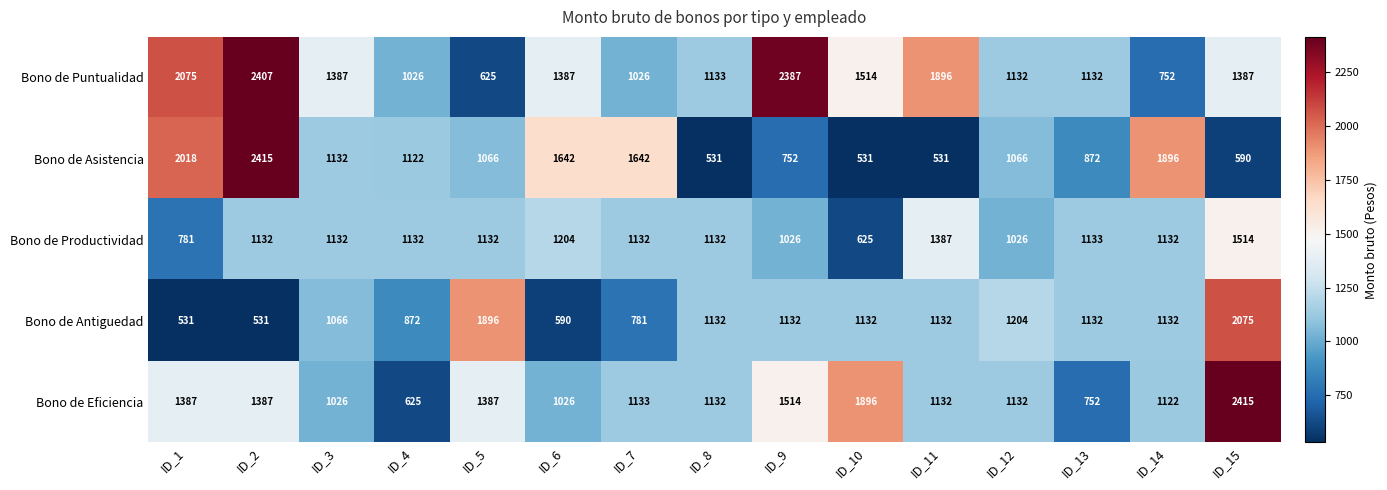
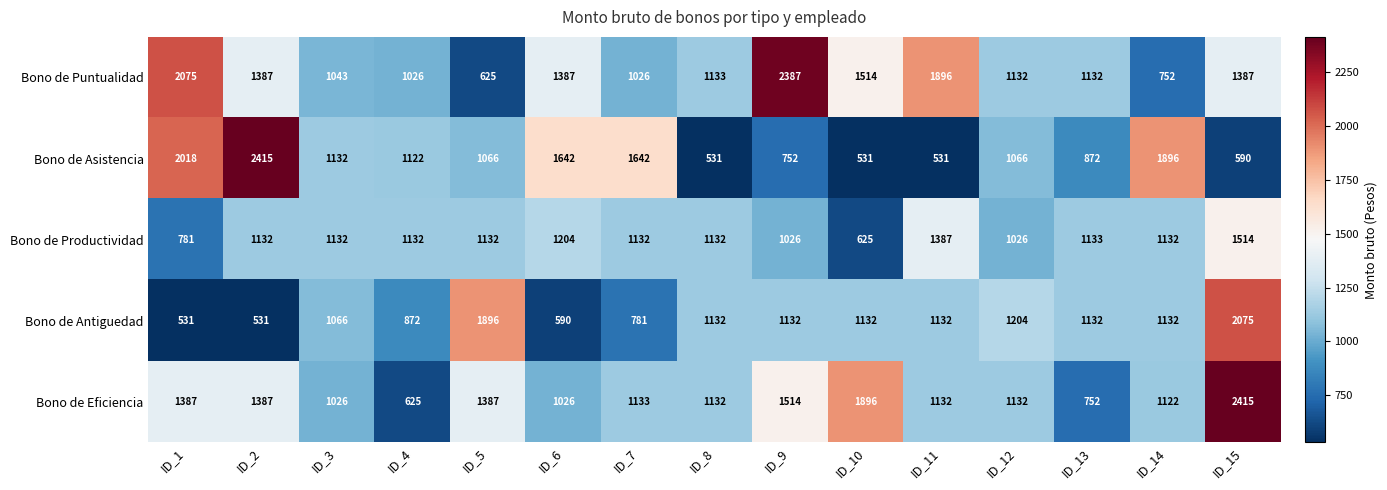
Bono de Puntualidad, ID_2: 2407 -> 1387
Bono de Puntualidad, ID_3: 1387 -> 1043
